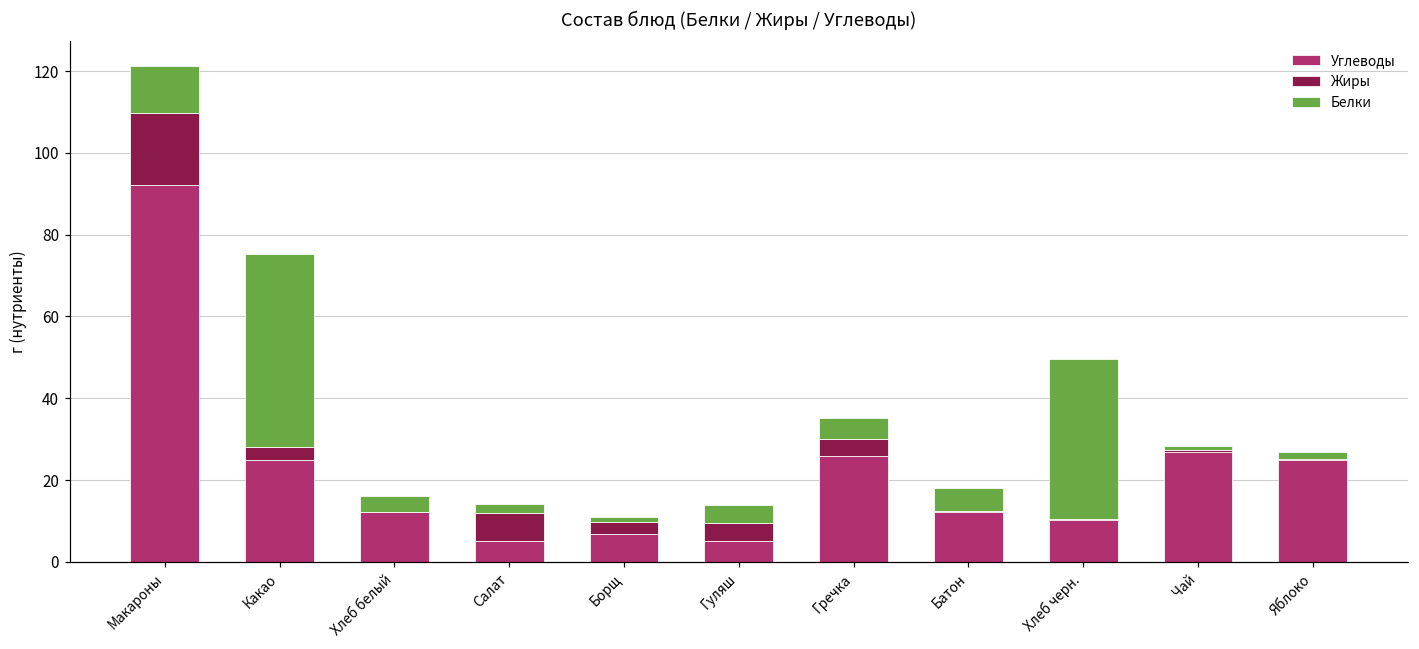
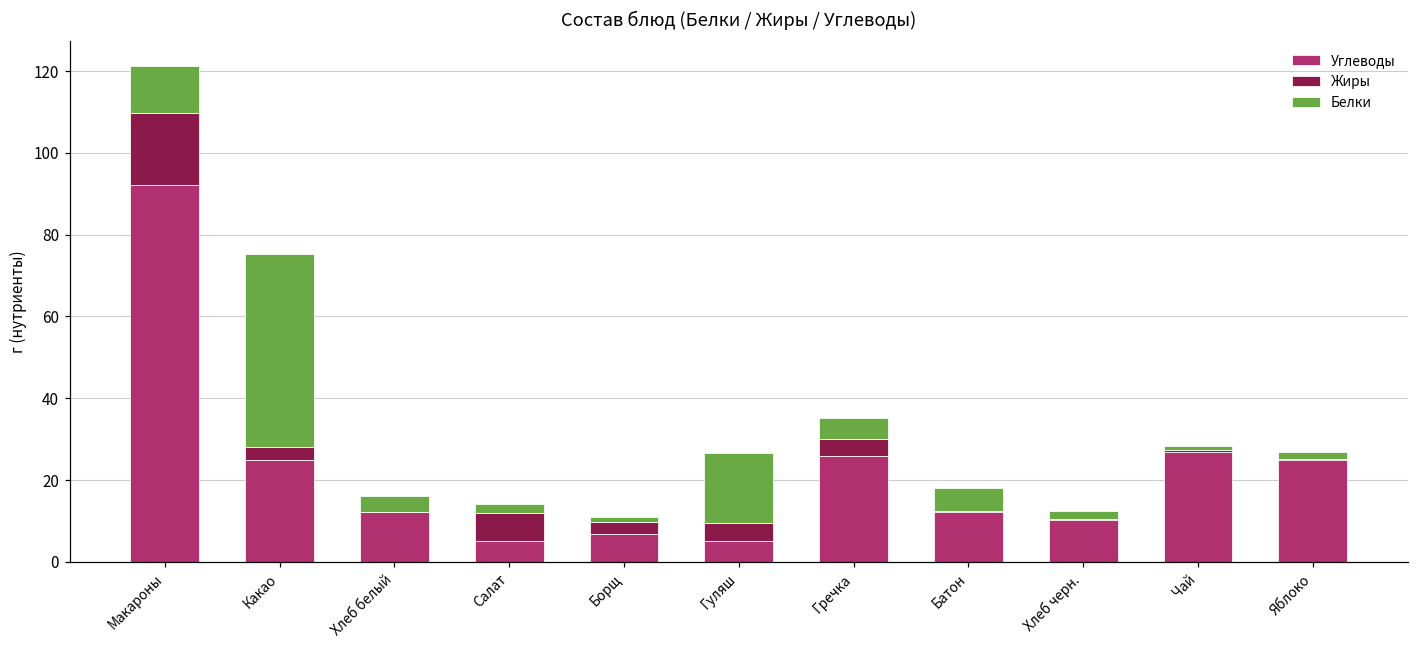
Белки, Гуляш: 4 -> 17
Белки, Хлеб черн.: 39 -> 2
